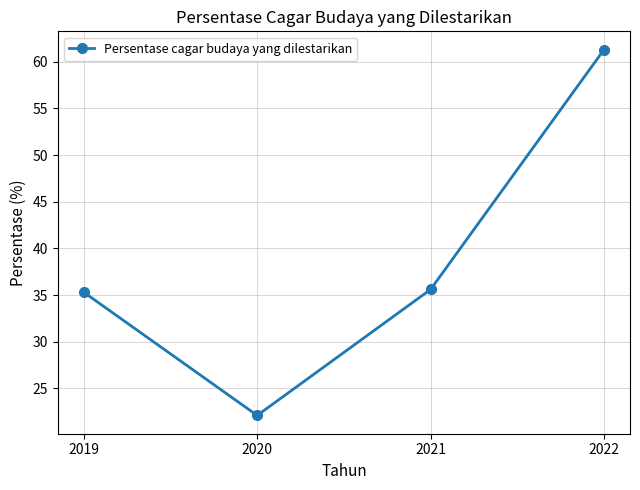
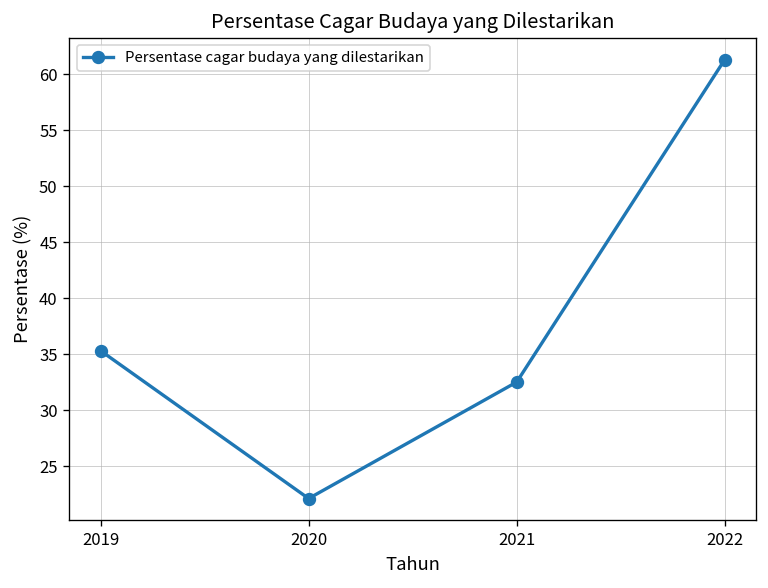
2021: 36 -> 33
